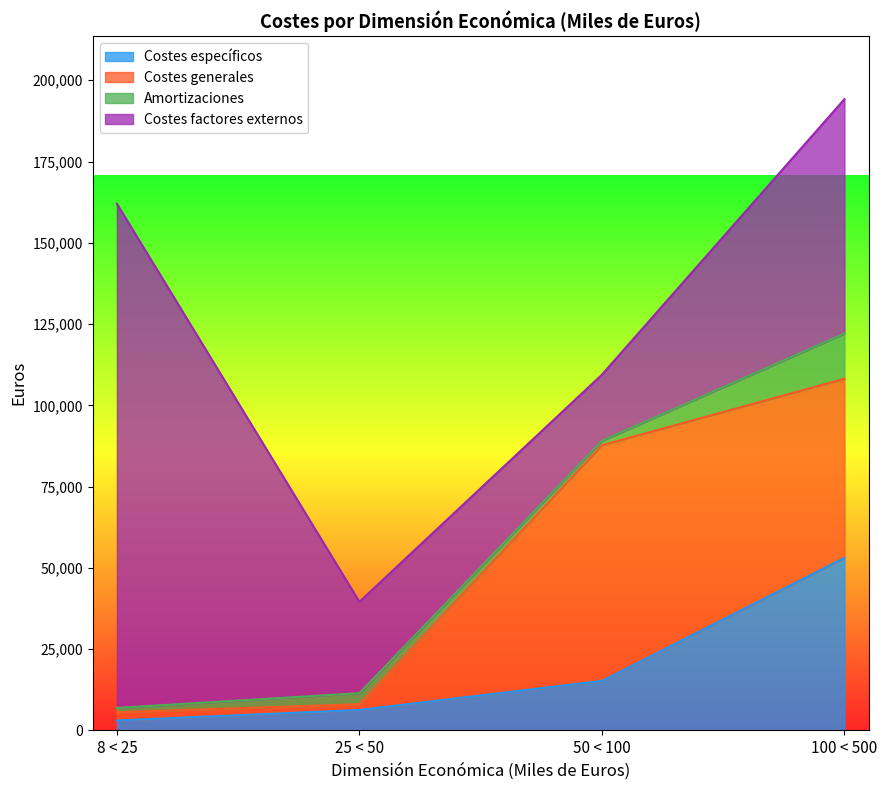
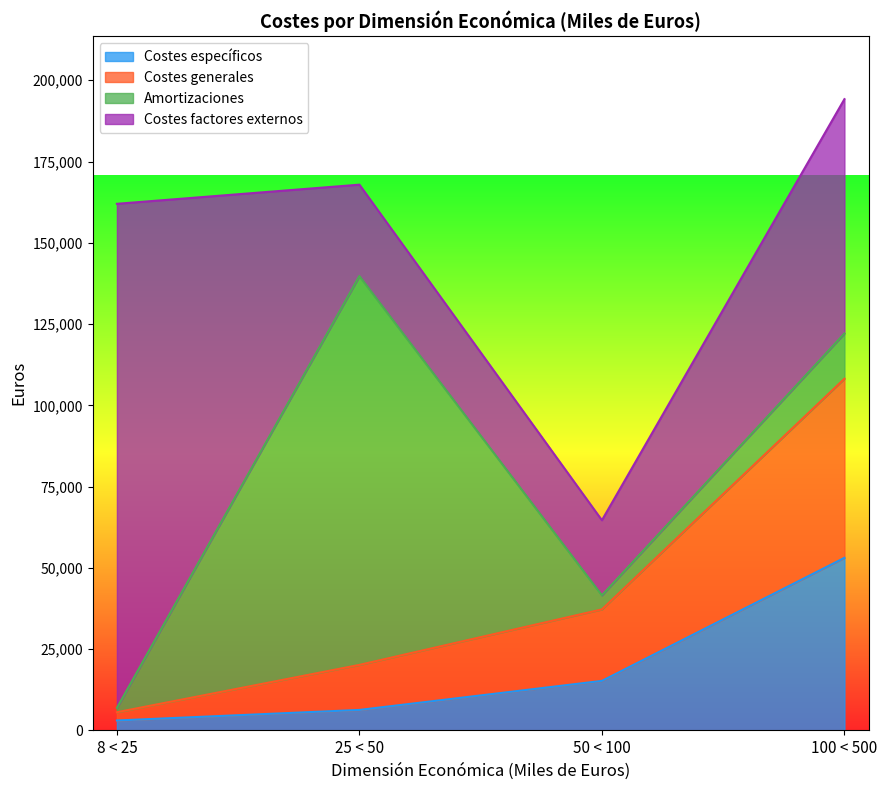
Costes generales, 25 < 50: 2,000 -> 14,000
Amortizaciones, 25 < 50: 3,000 -> 120,000
Costes generales, 50 < 100: 72,000 -> 22,000
Amortizaciones, 50 < 100: 1,000 -> 4,000
Costes factores externos, 50 < 100: 20,000 -> 23,000
